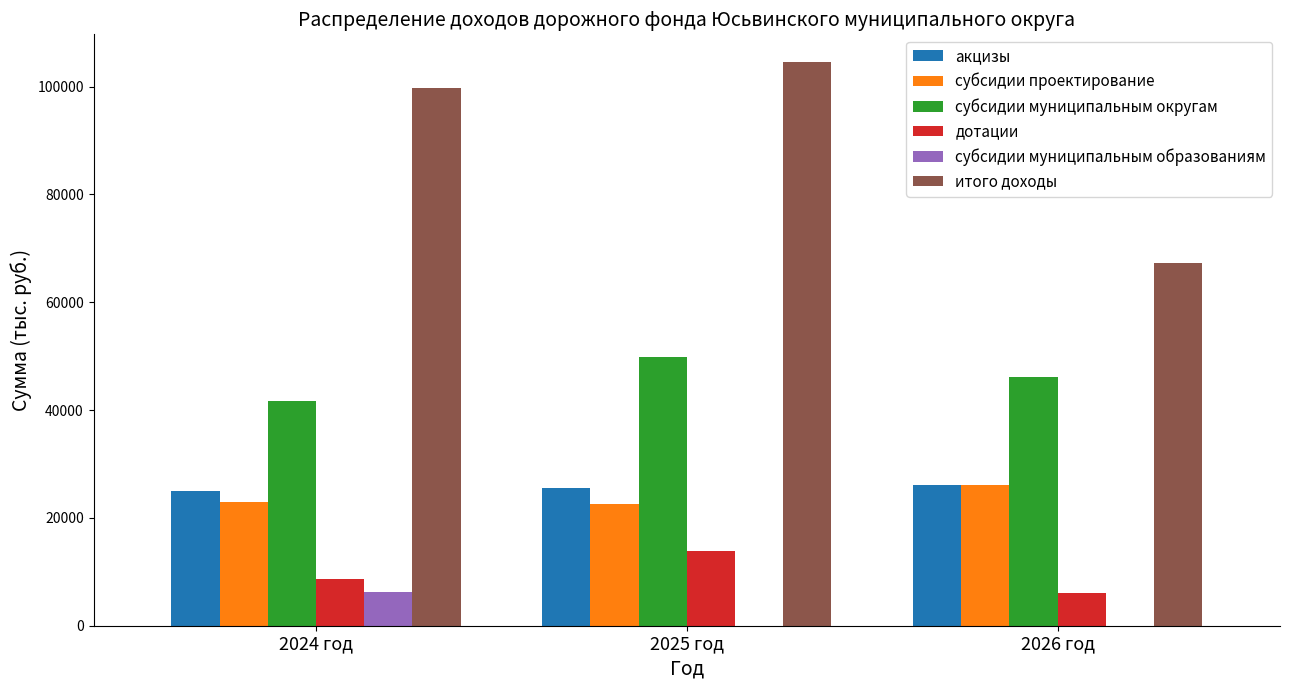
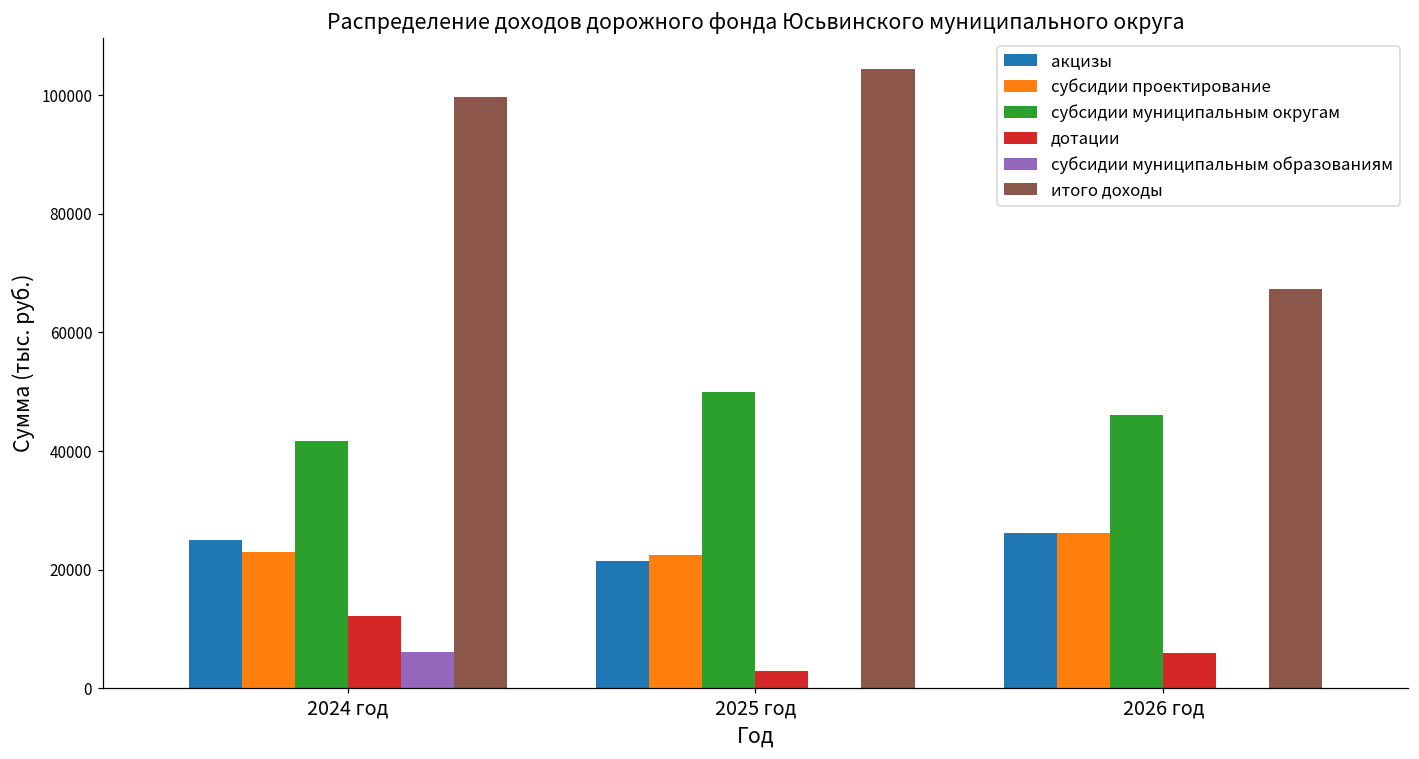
дотации, 2024 год: 9000 -> 12000
акцизы, 2025 год: 26000 -> 21000
дотации, 2025 год: 14000 -> 3000
